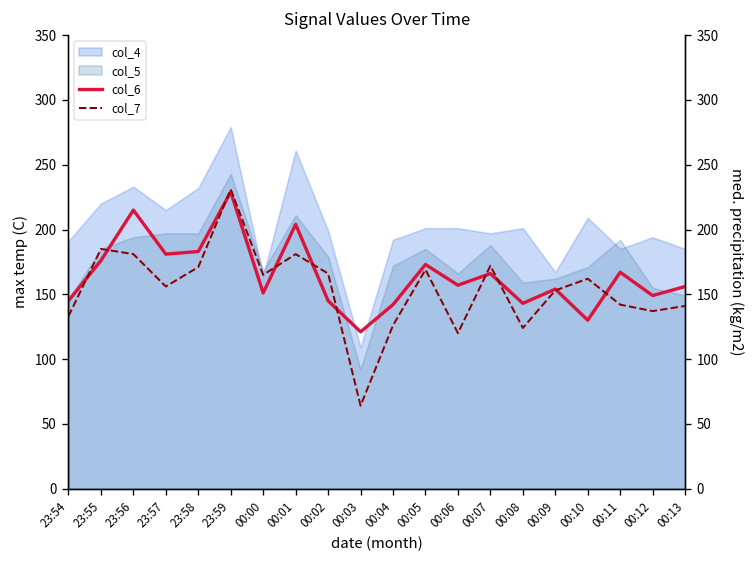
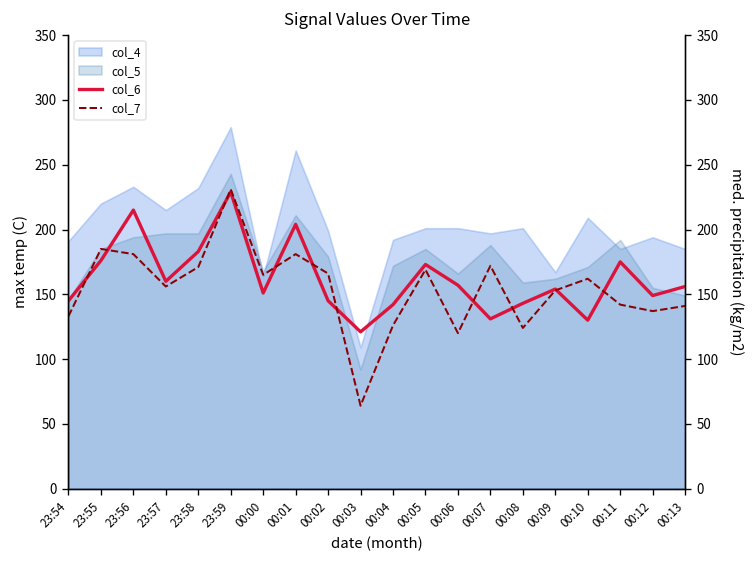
col_6, 23:57: 181 -> 160
col_6, 00:07: 166 -> 131
col_6, 00:11: 167 -> 175
